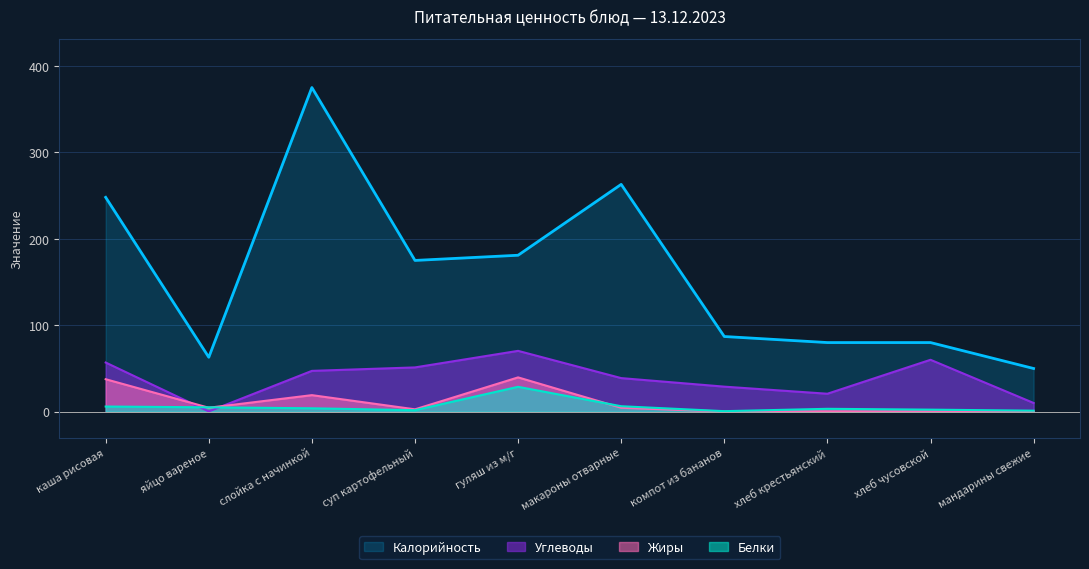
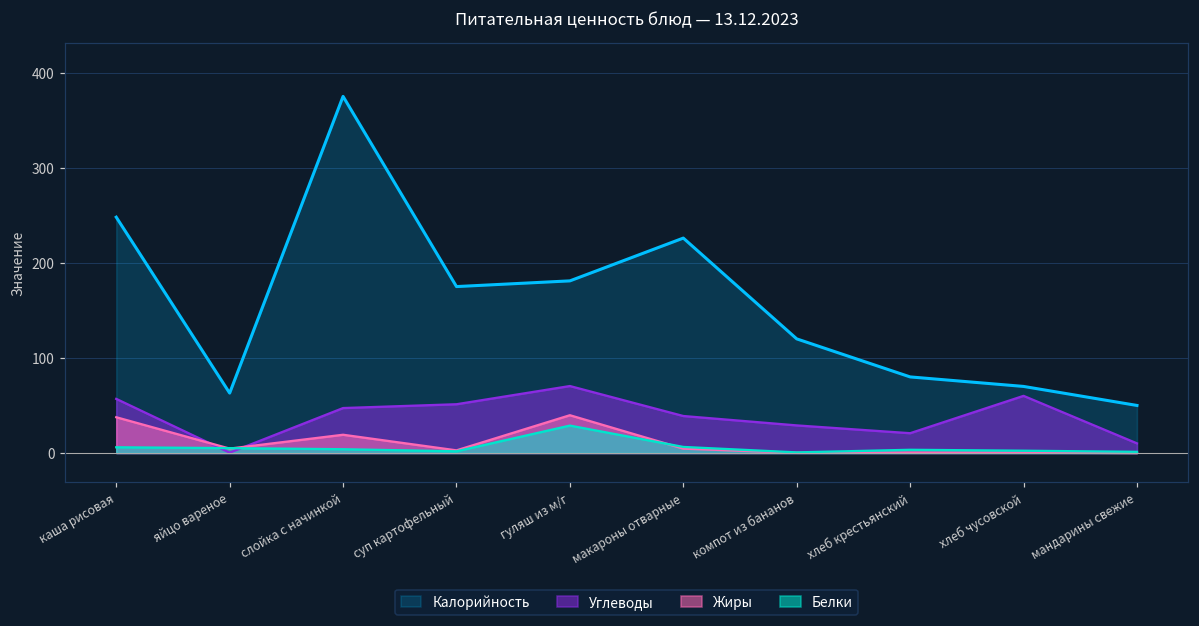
Калорийность, макароны отварные: 260 -> 230
Калорийность, компот из бананов: 90 -> 120
Калорийность, хлеб чусовской: 80 -> 70
